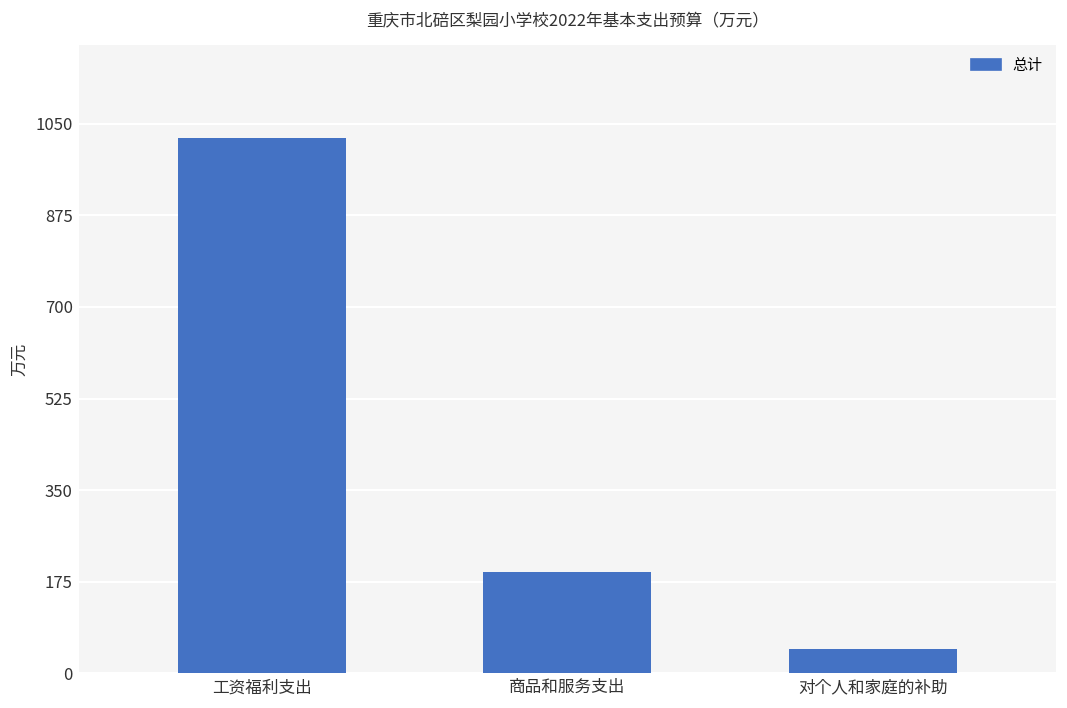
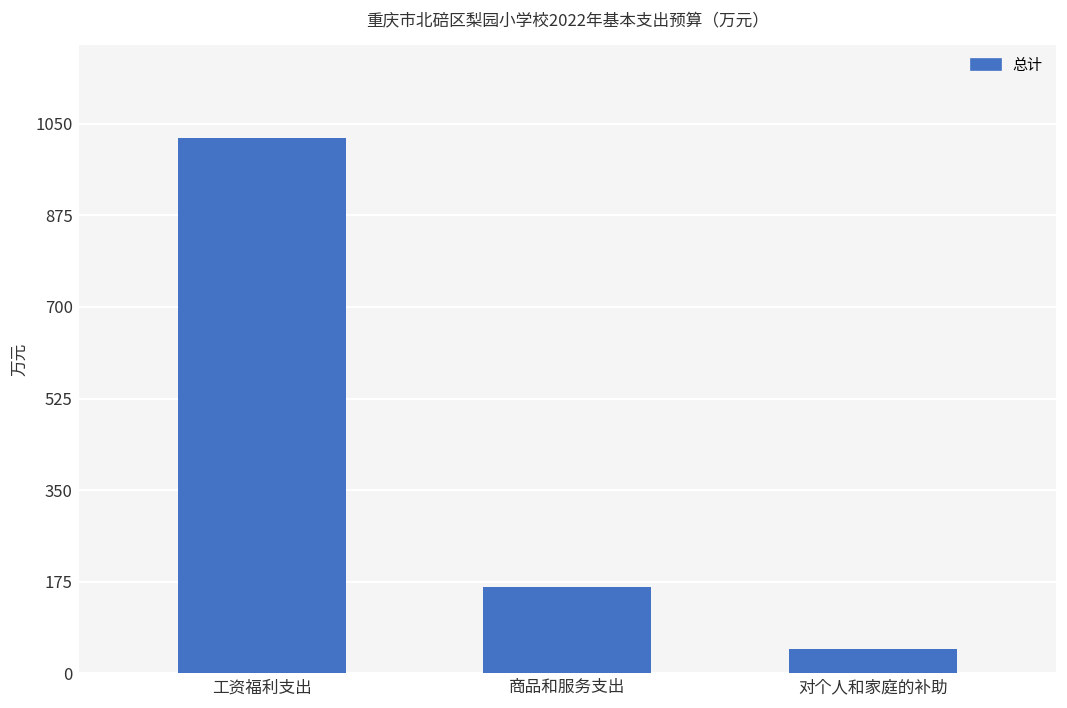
商品和服务支出: 190 -> 170
